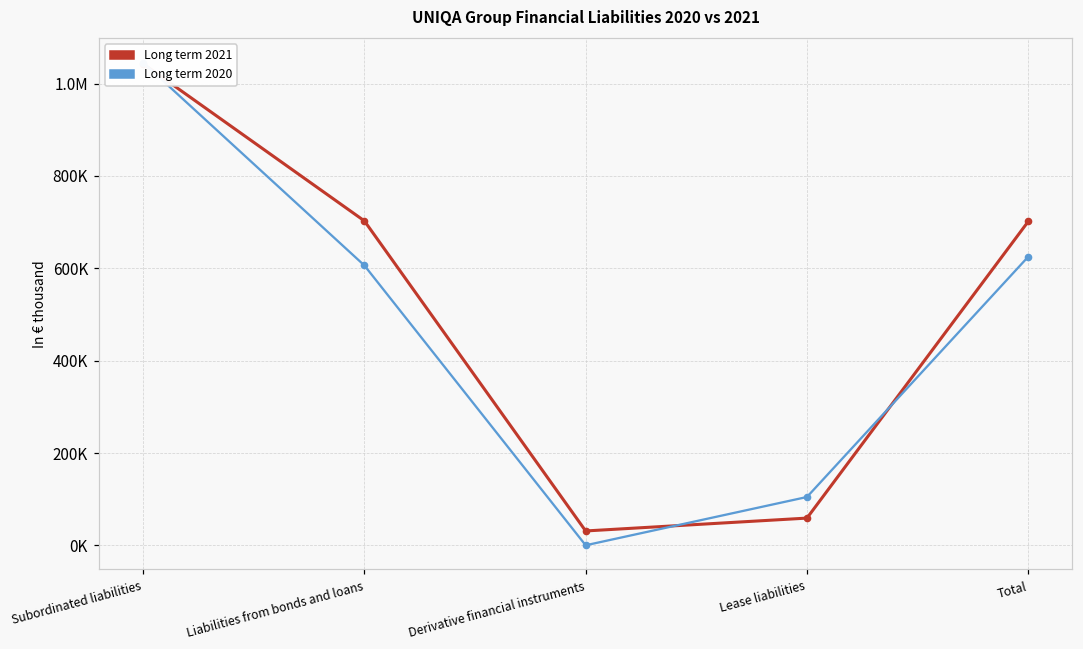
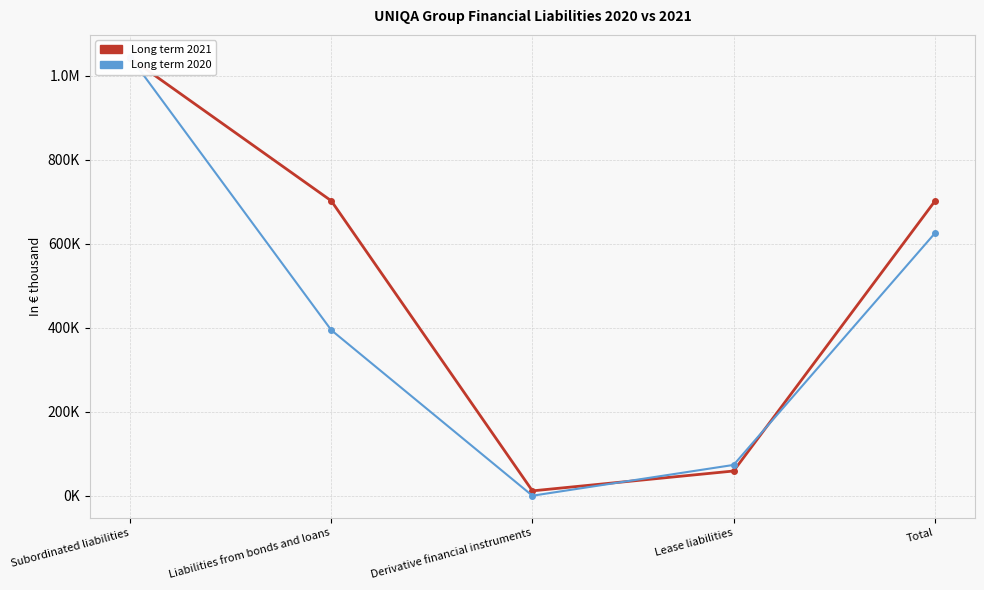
Long term 2020, Liabilities from bonds and loans: 610000 -> 390000
Long term 2021, Derivative financial instruments: 30000 -> 10000
Long term 2020, Lease liabilities: 100000 -> 70000
